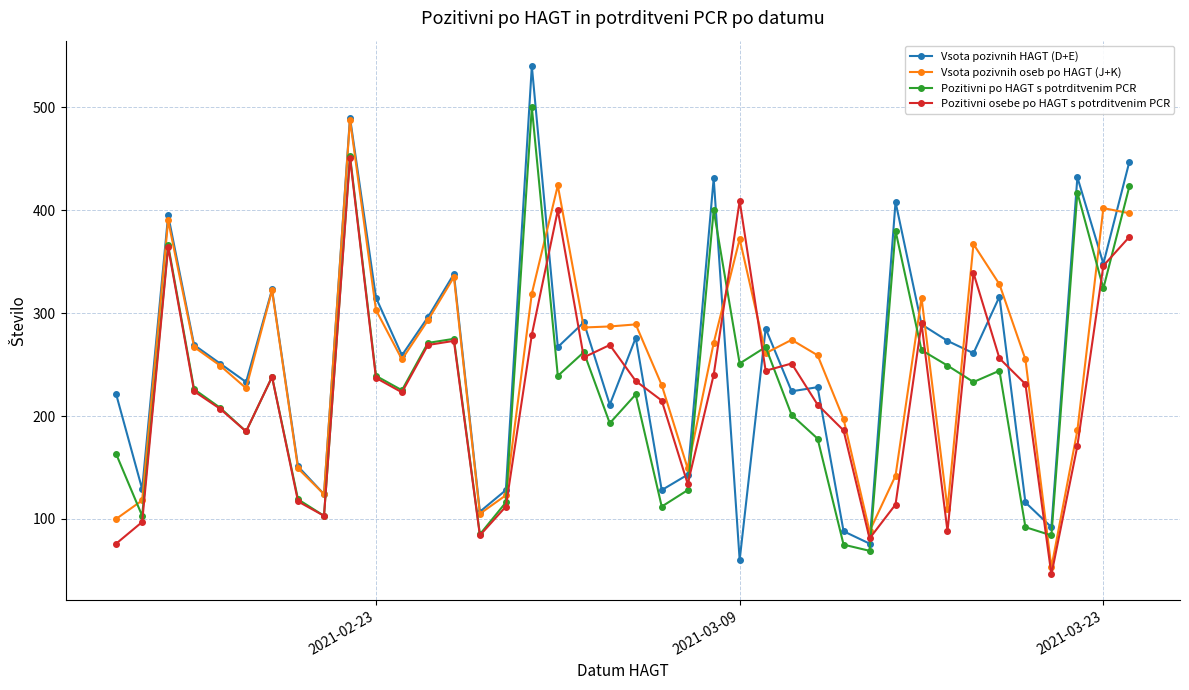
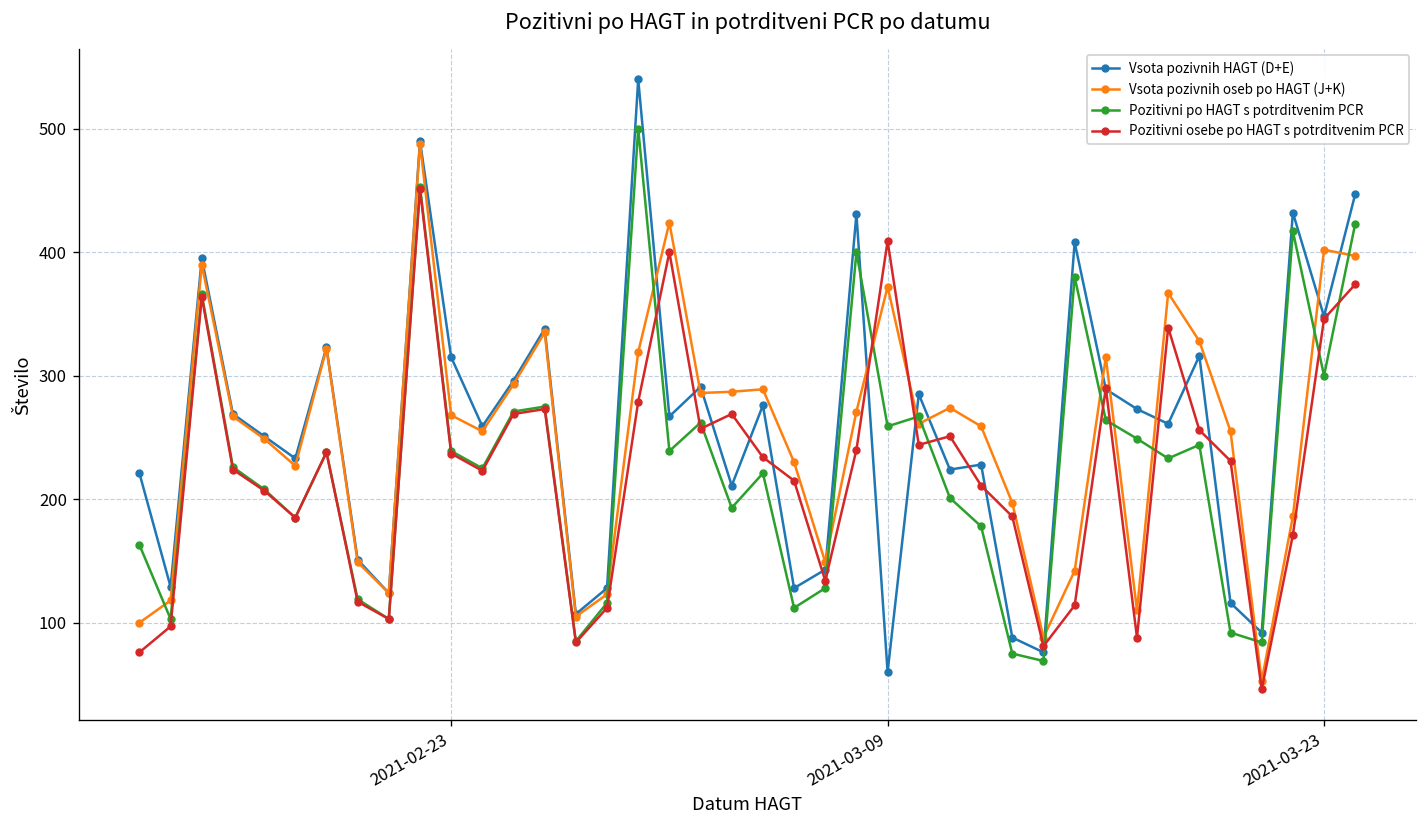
Vsota pozivnih oseb po HAGT (J+K), 2021-02-23: 303 -> 268
Pozitivni po HAGT s potrditvenim PCR, 2021-03-09: 251 -> 259
Pozitivni po HAGT s potrditvenim PCR, 2021-03-23: 324 -> 300
